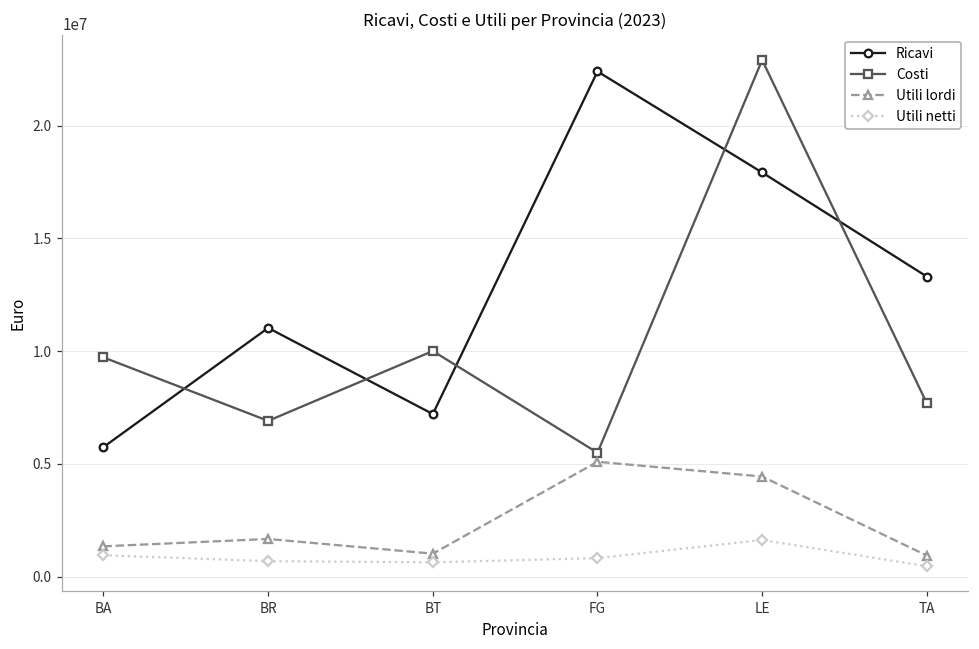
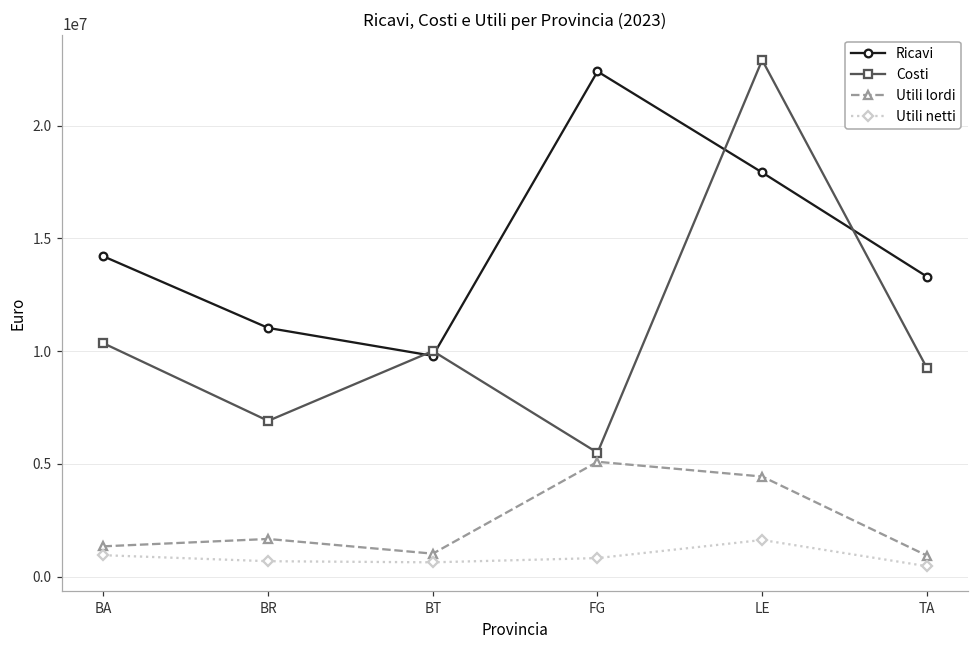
Ricavi, BA: 5700000 -> 14200000
Costi, BA: 9700000 -> 10400000
Ricavi, BT: 7200000 -> 9800000
Costi, TA: 7700000 -> 9300000
